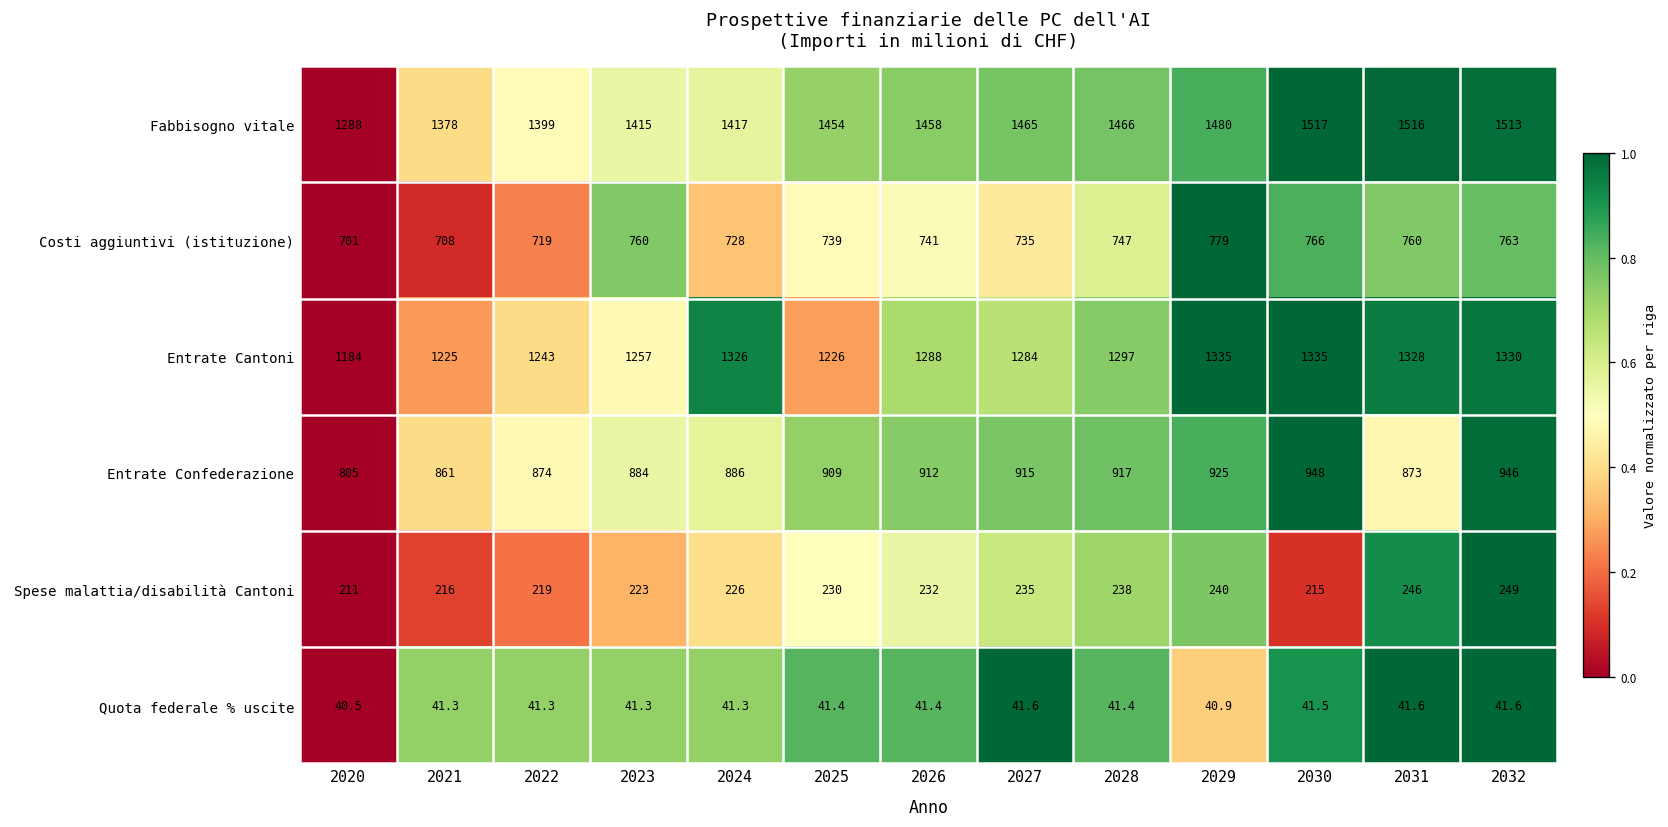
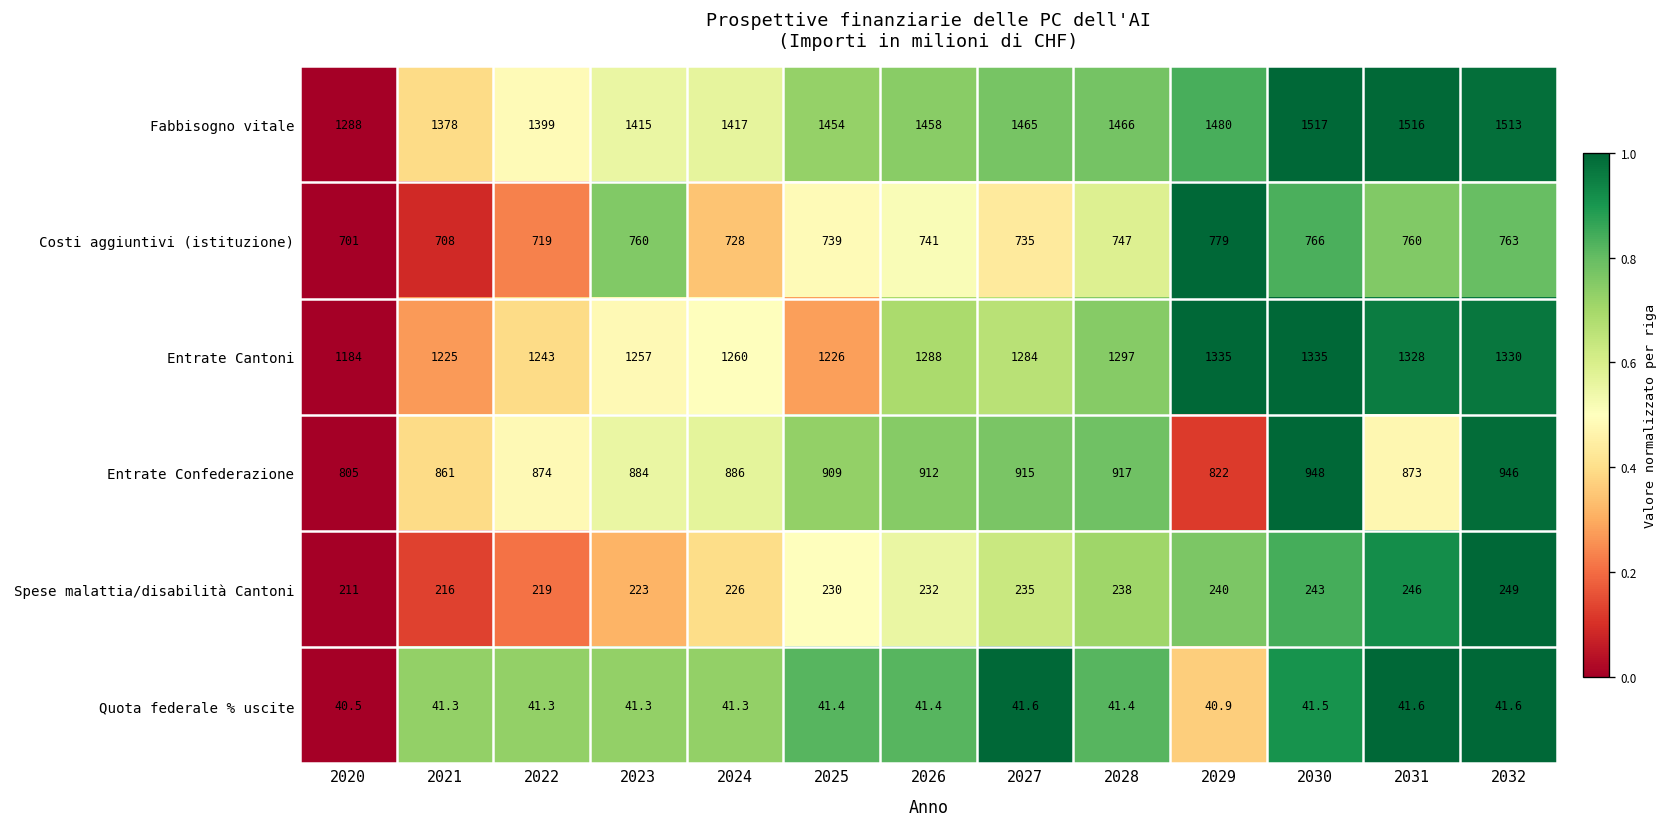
Entrate Cantoni, 2024: 1326 -> 1260
Entrate Confederazione, 2029: 925 -> 822
Spese malattia/disabilità Cantoni, 2030: 215 -> 243
